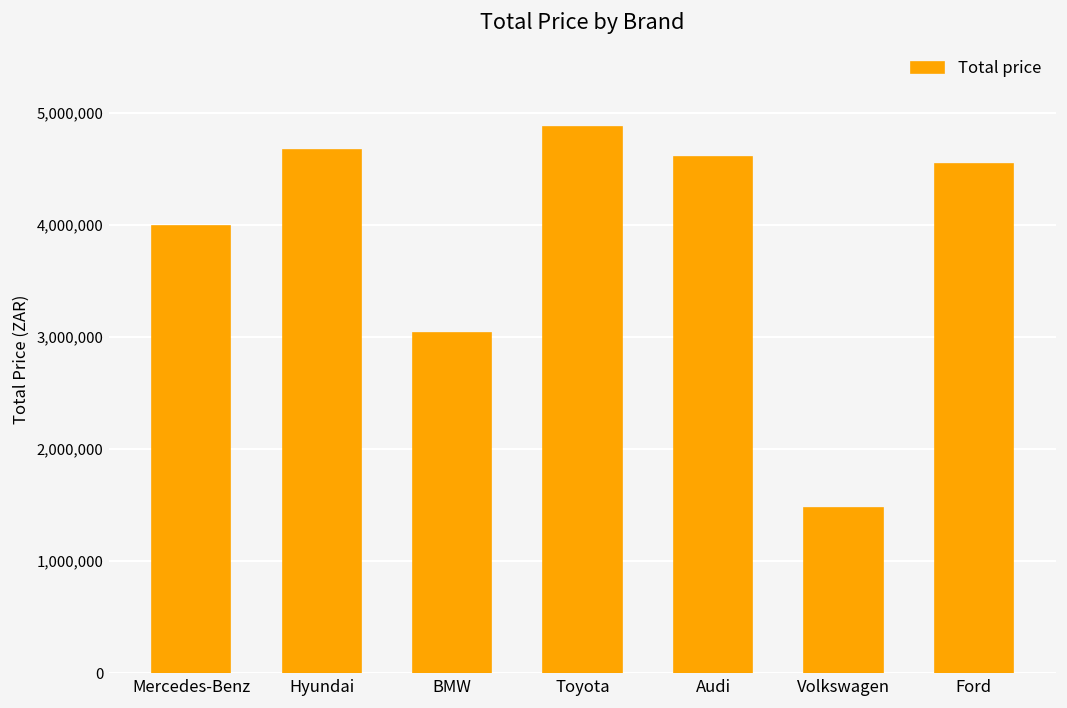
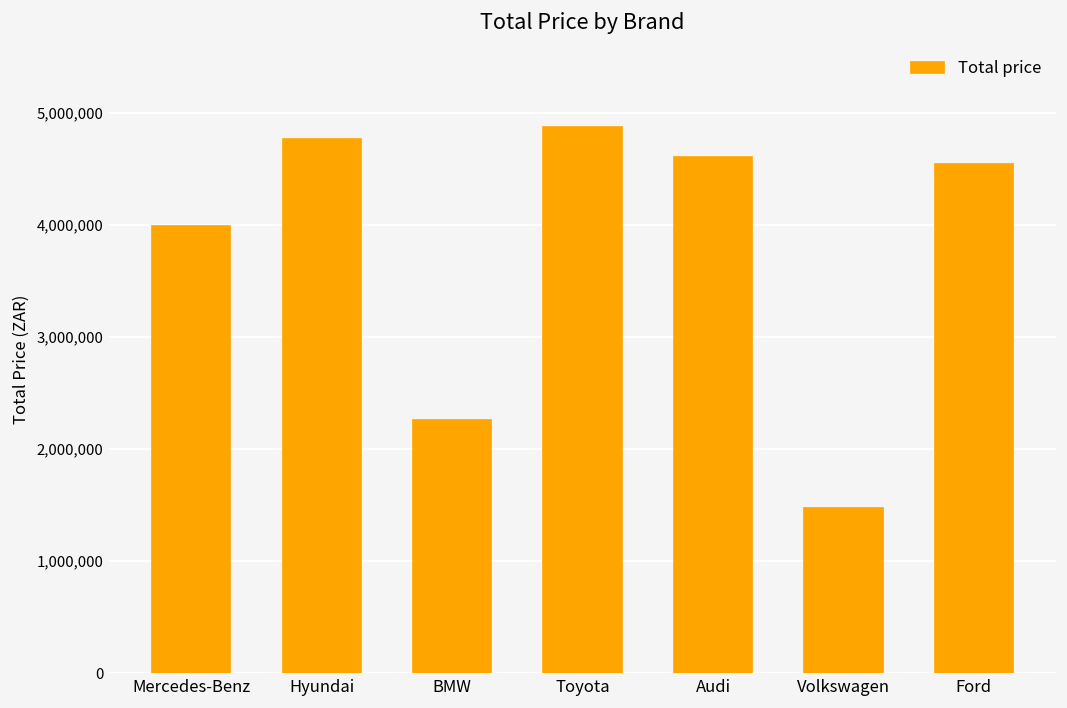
Hyundai: 4,700,000 -> 4,800,000
BMW: 3,000,000 -> 2,300,000
